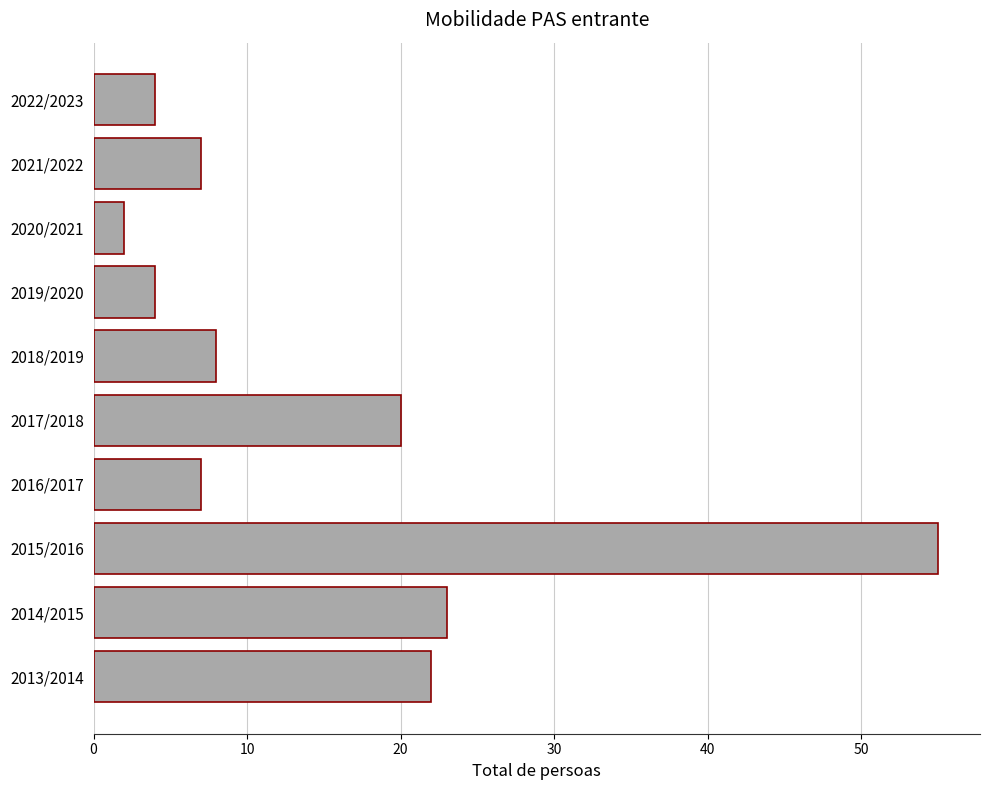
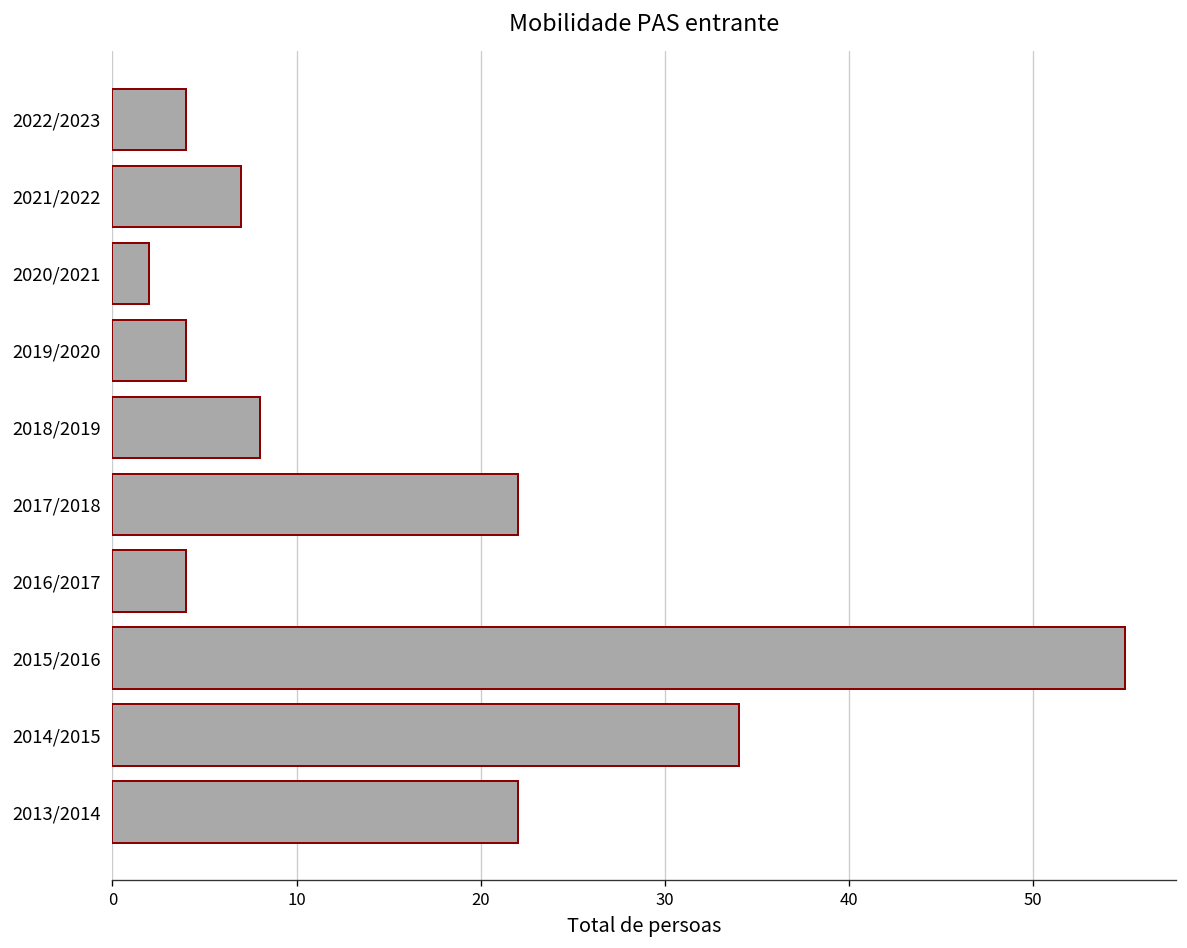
2017/2018: 20 -> 22
2016/2017: 7 -> 4
2014/2015: 23 -> 34
